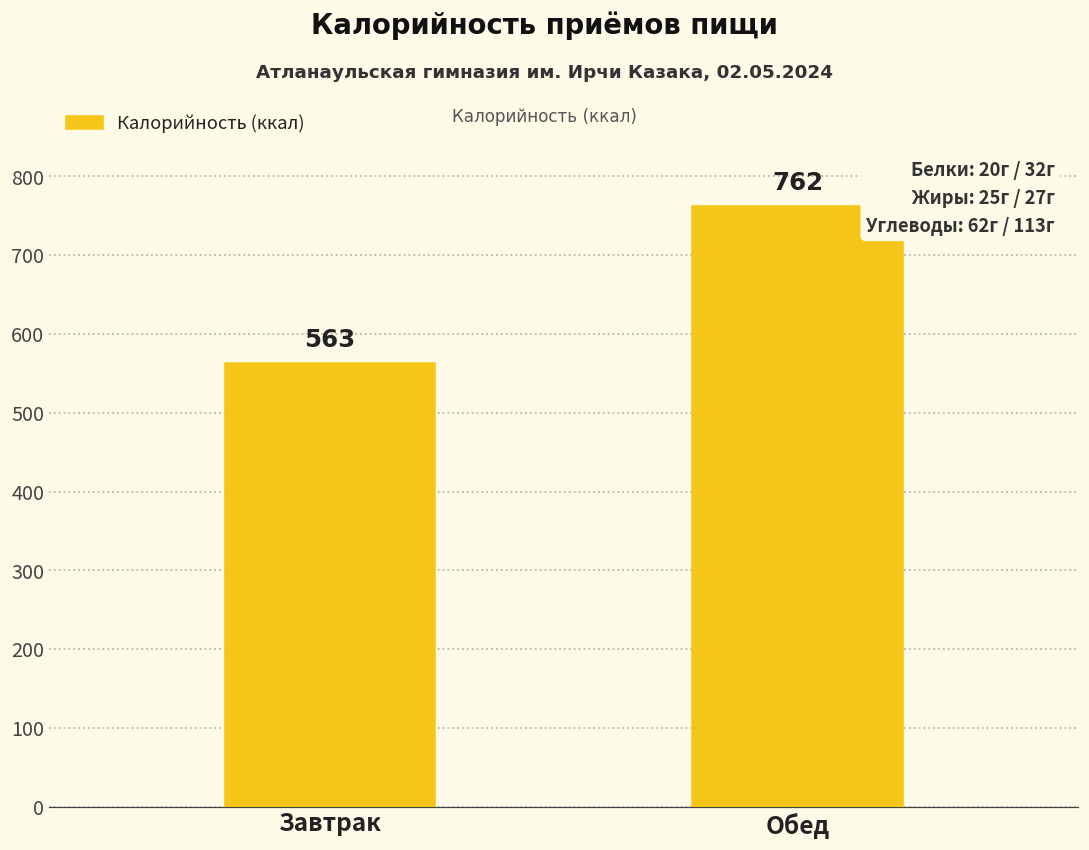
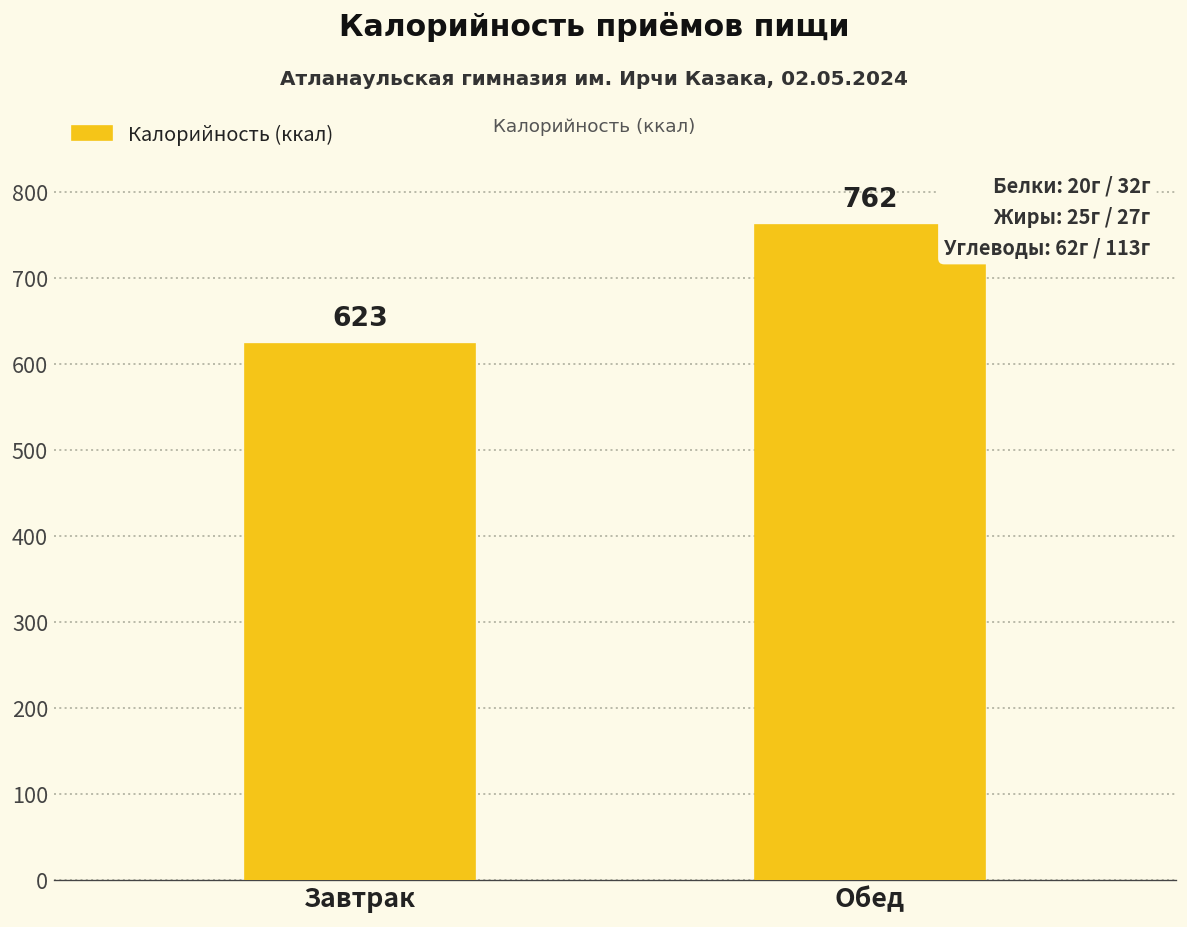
Завтрак: 563 -> 623
